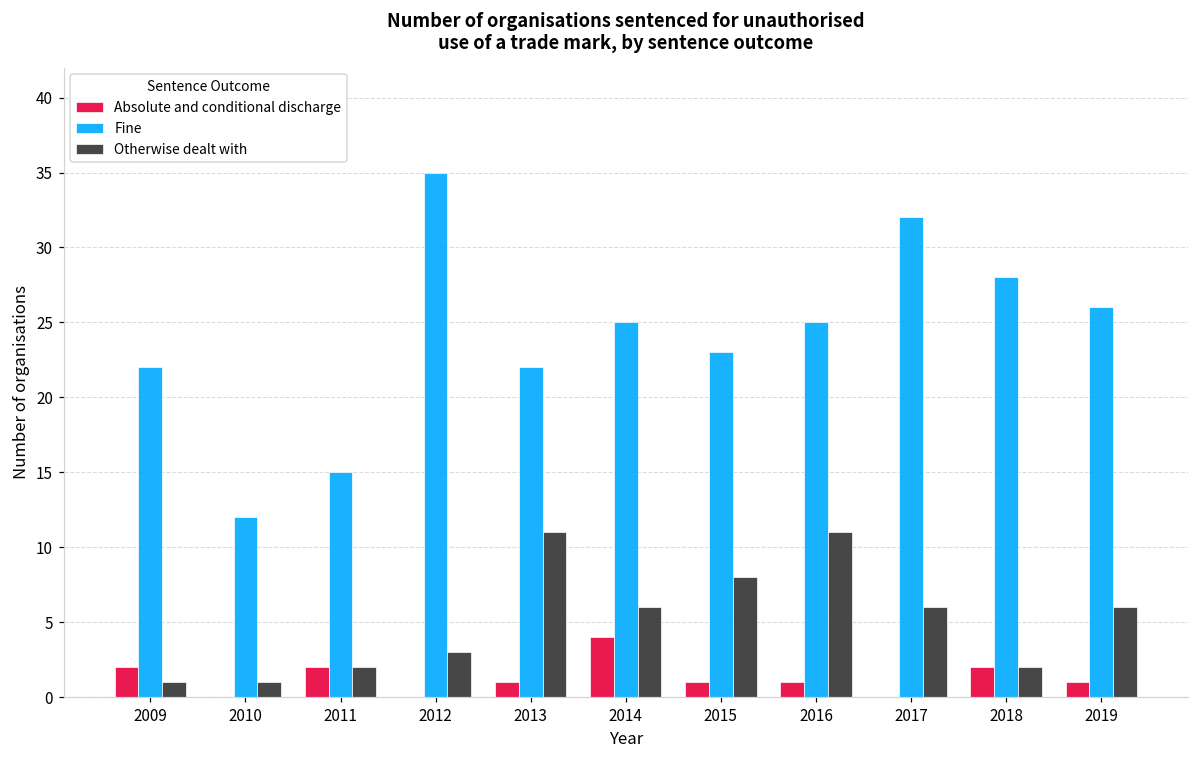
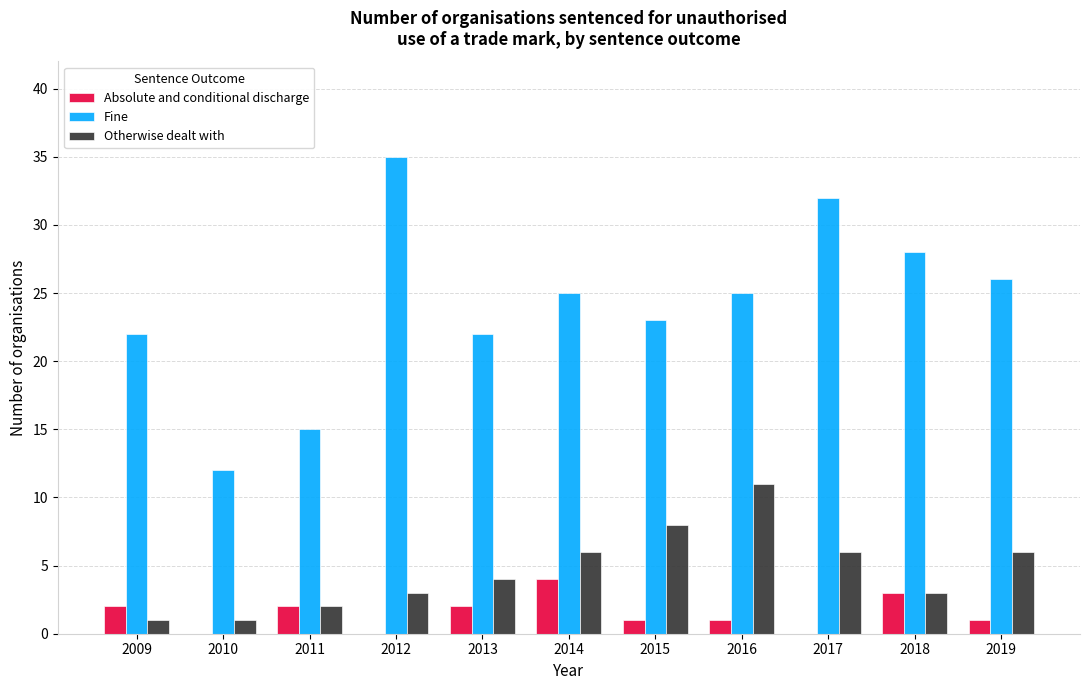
Absolute and conditional discharge, 2013: 1 -> 2
Otherwise dealt with, 2013: 11 -> 4
Absolute and conditional discharge, 2018: 2 -> 3
Otherwise dealt with, 2018: 2 -> 3
